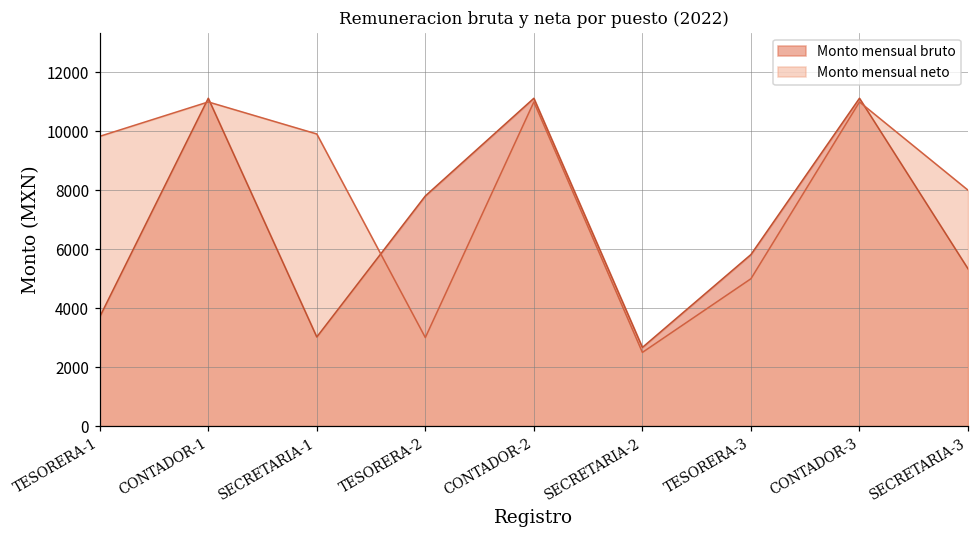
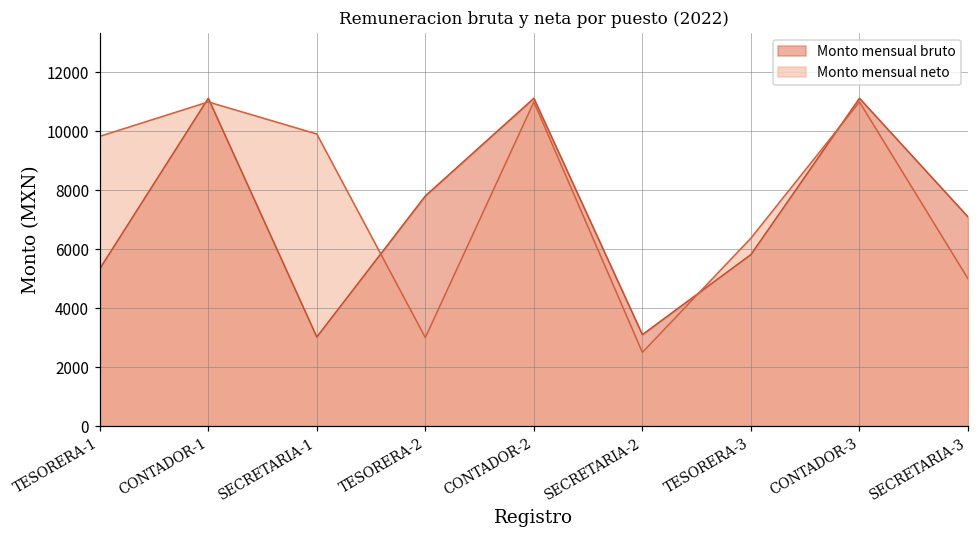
Monto mensual bruto, TESORERA-1: 3700 -> 5300
Monto mensual bruto, SECRETARIA-2: 2700 -> 3100
Monto mensual neto, TESORERA-3: 5000 -> 6400
Monto mensual bruto, SECRETARIA-3: 5300 -> 7100
Monto mensual neto, SECRETARIA-3: 8000 -> 5000
